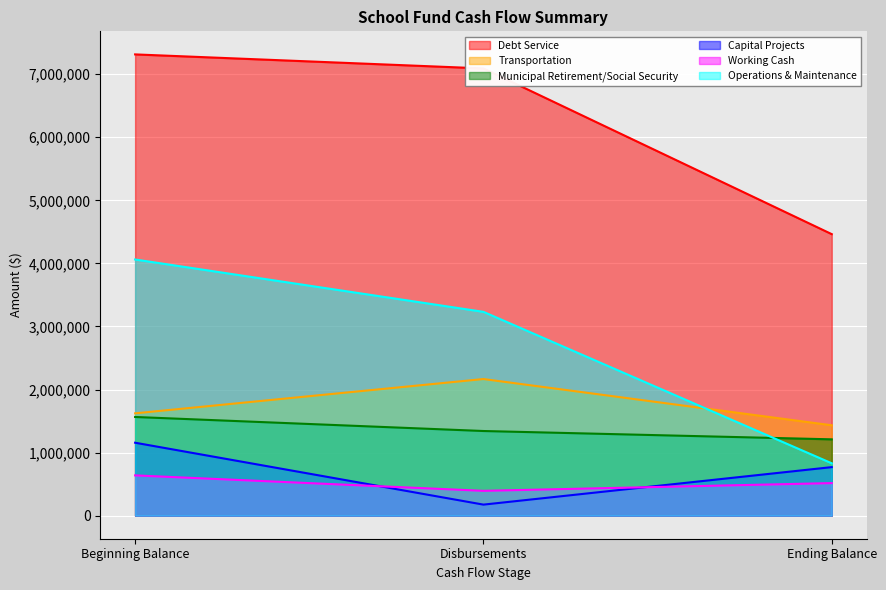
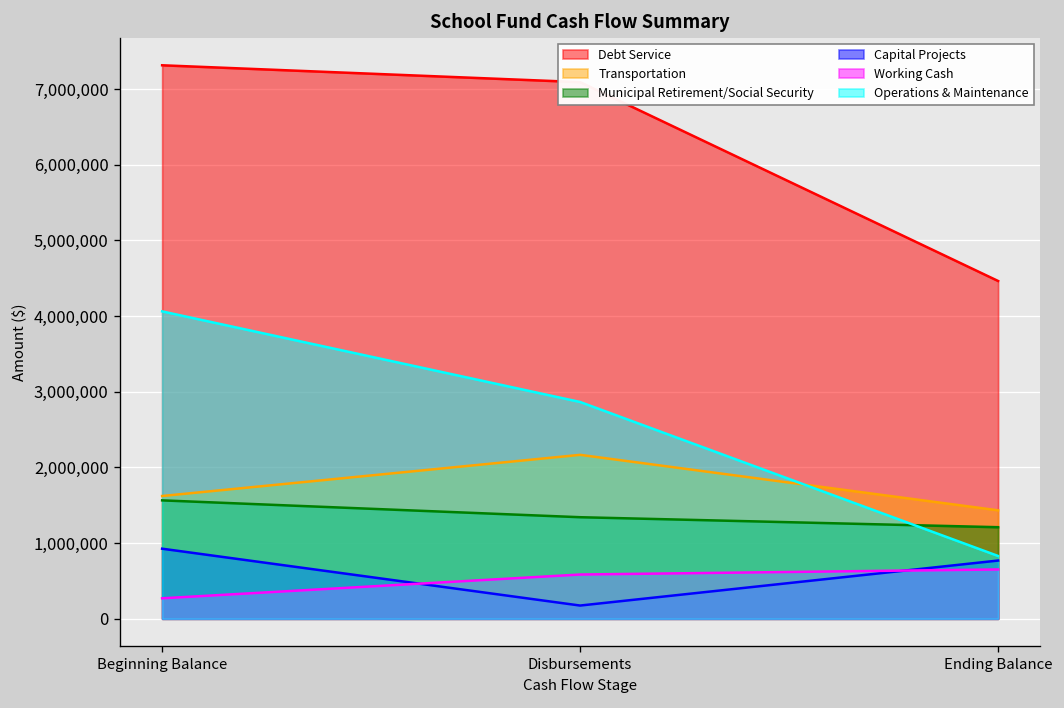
Capital Projects, Beginning Balance: 1,200,000 -> 900,000
Working Cash, Beginning Balance: 600,000 -> 300,000
Working Cash, Disbursements: 400,000 -> 600,000
Operations & Maintenance, Disbursements: 3,200,000 -> 2,900,000
Working Cash, Ending Balance: 500,000 -> 700,000
